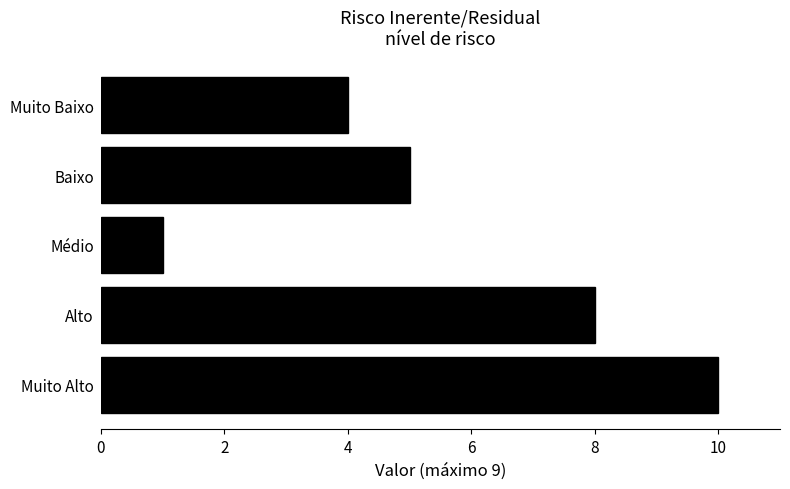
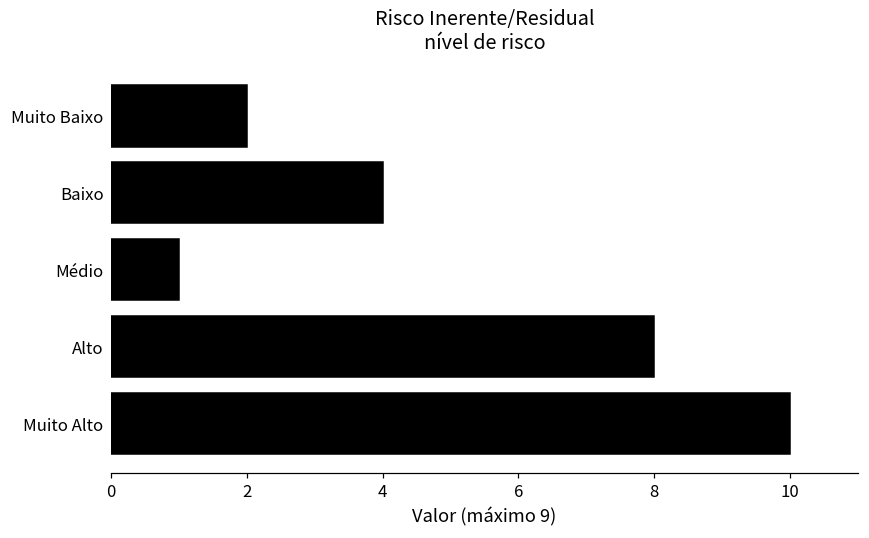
Muito Baixo: 4 -> 2
Baixo: 5 -> 4
